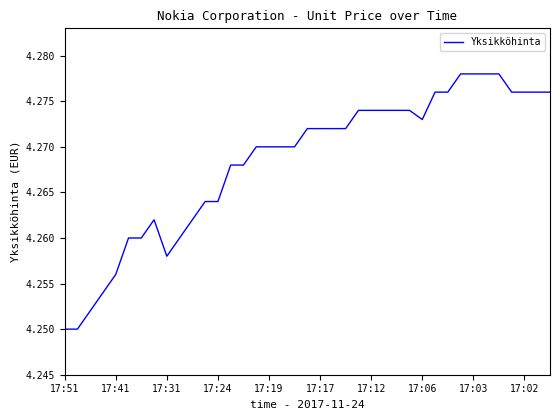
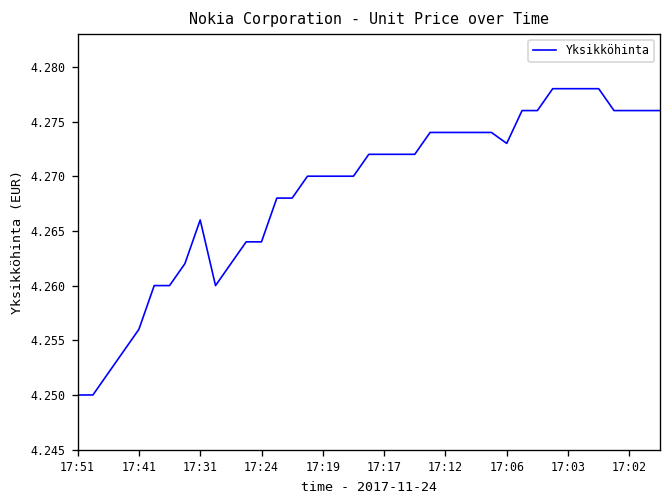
17:31: 4.258 -> 4.266
